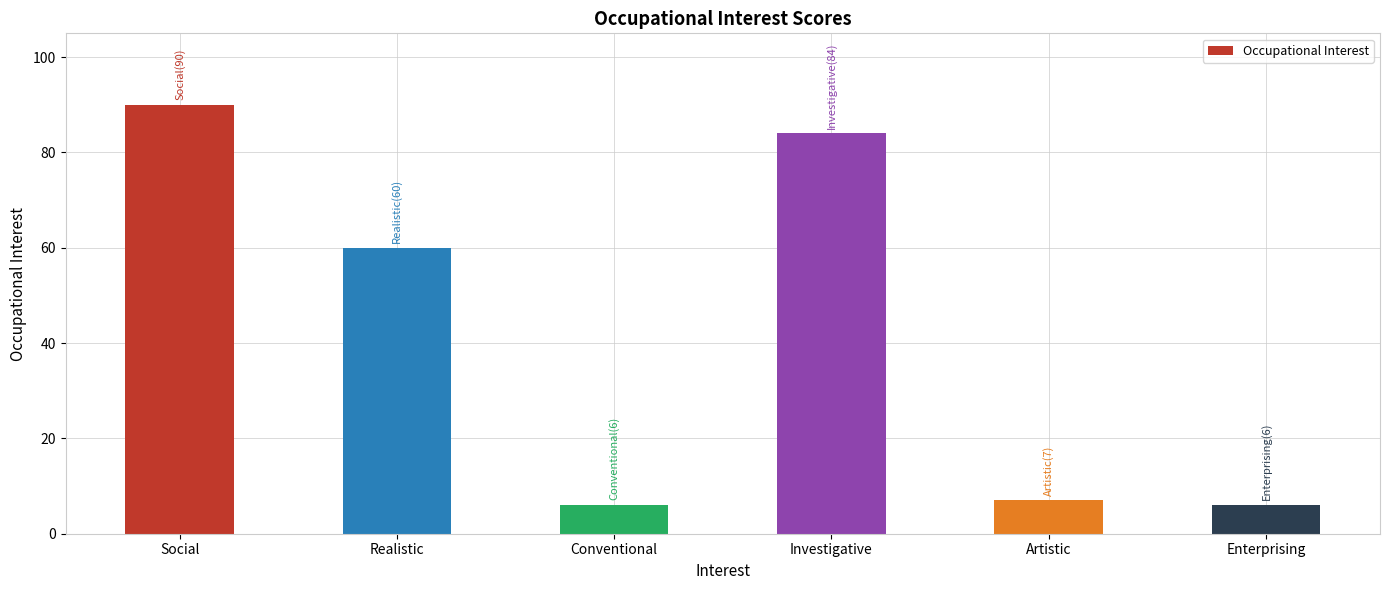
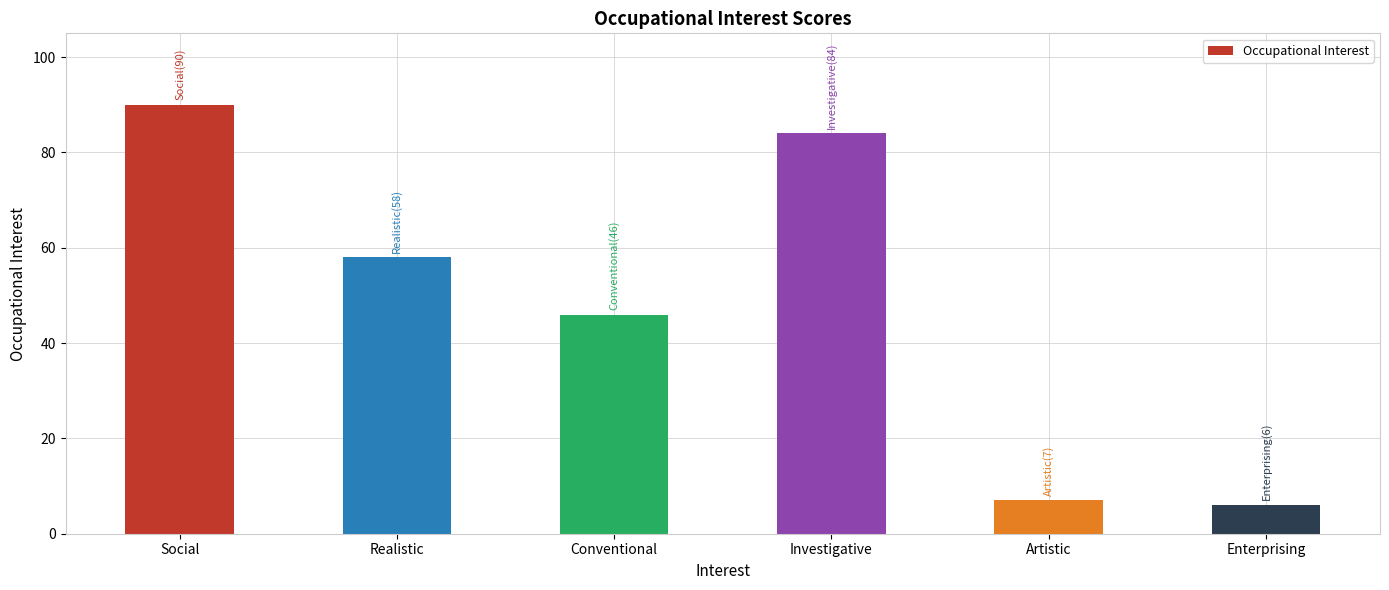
Realistic: (60) -> (58)
Conventional: (6) -> (46)
